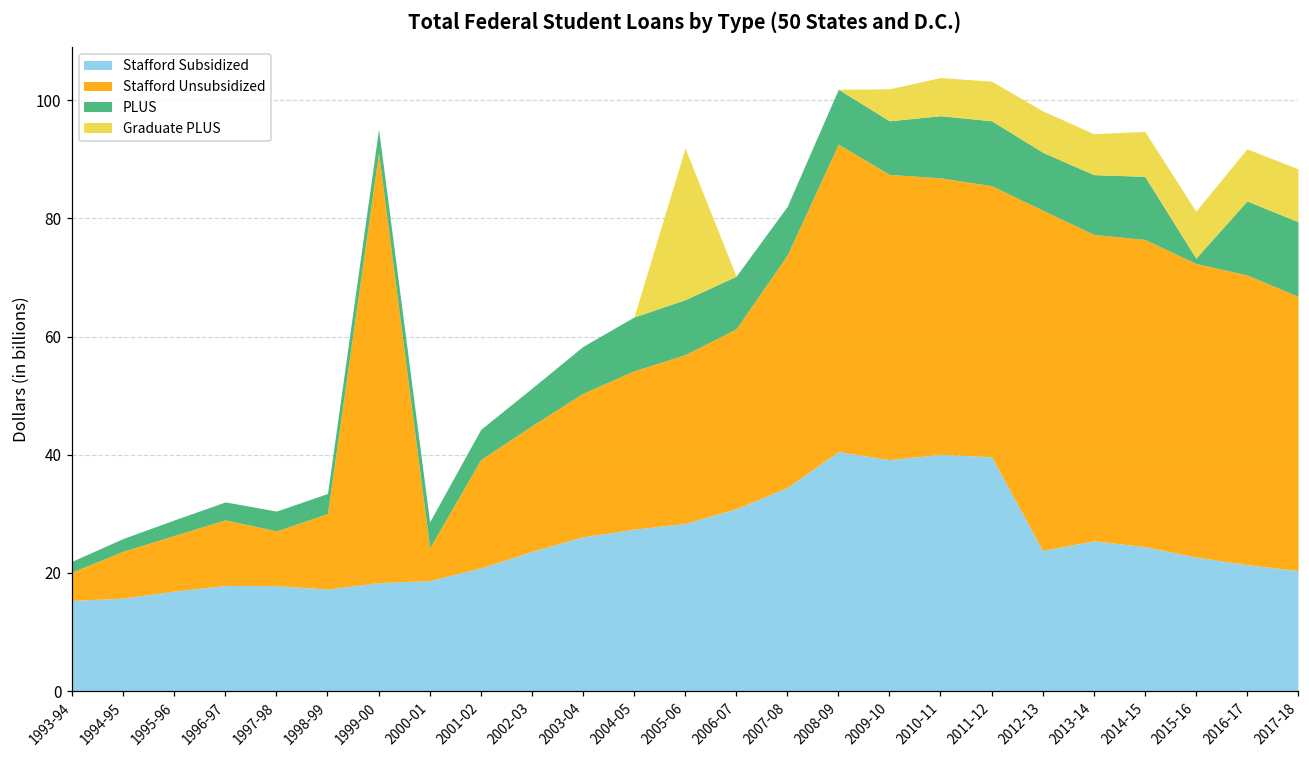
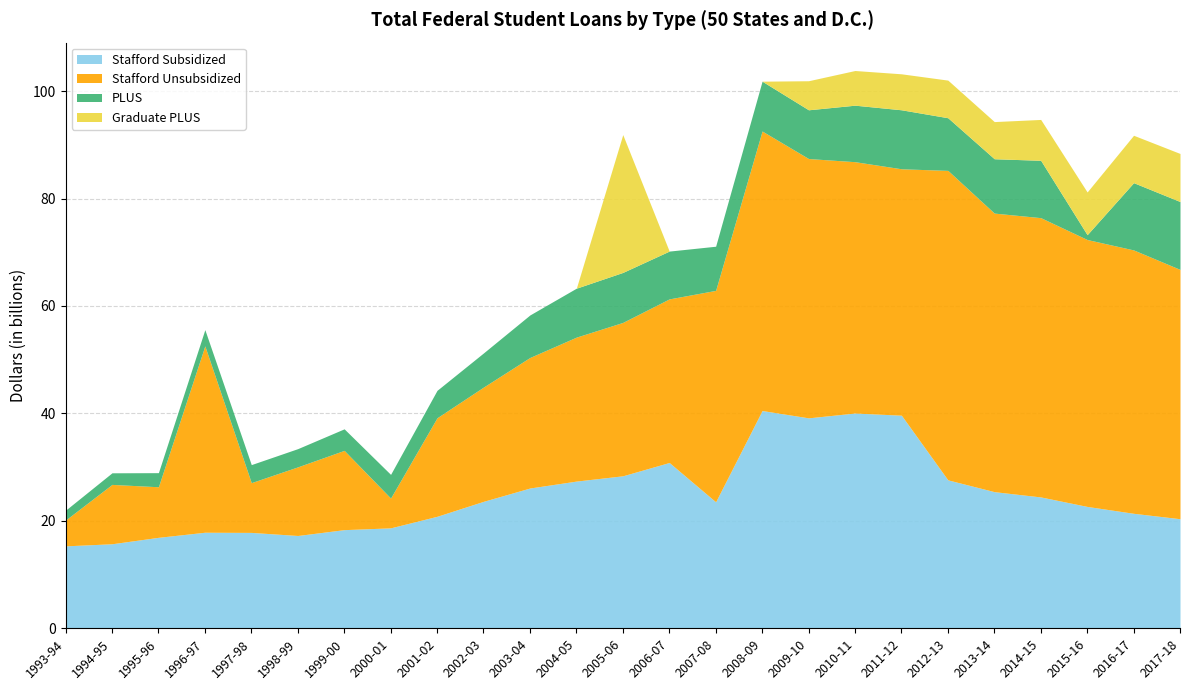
Stafford Unsubsidized, 1994-95: 8 -> 11
Stafford Unsubsidized, 1996-97: 11 -> 35
Stafford Unsubsidized, 1999-00: 73 -> 15
Stafford Subsidized, 2007-08: 34 -> 24
Stafford Subsidized, 2012-13: 24 -> 28
